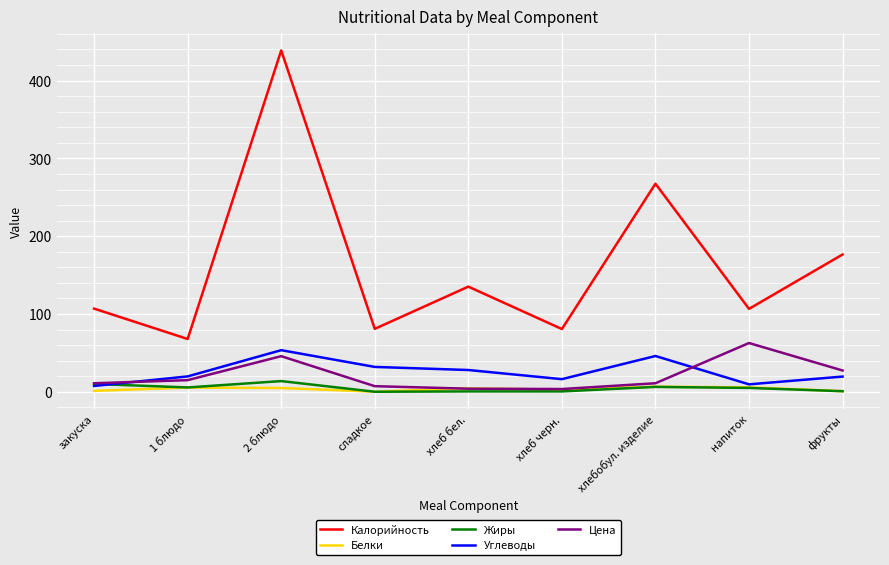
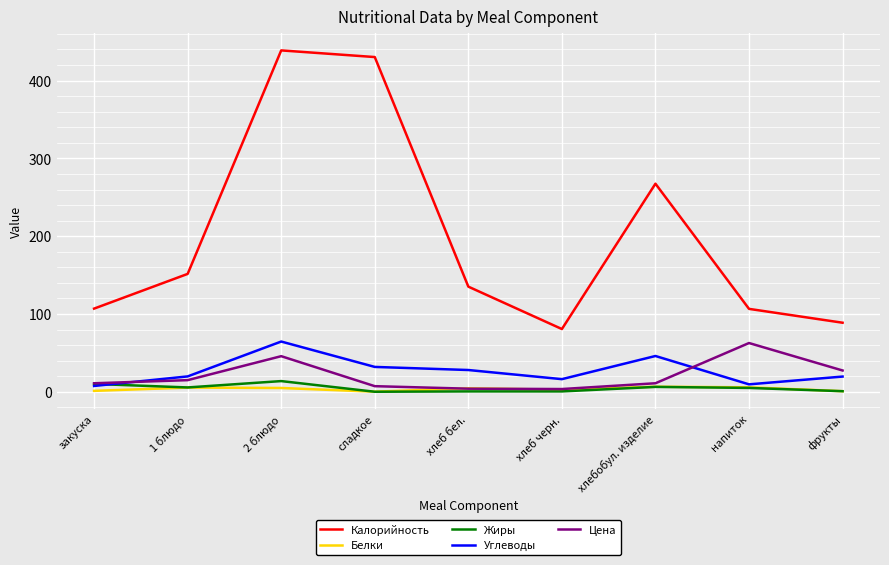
Калорийность, 1 блюдо: 70 -> 150
Углеводы, 2 блюдо: 50 -> 60
Калорийность, сладкое: 80 -> 430
Калорийность, фрукты: 180 -> 90
